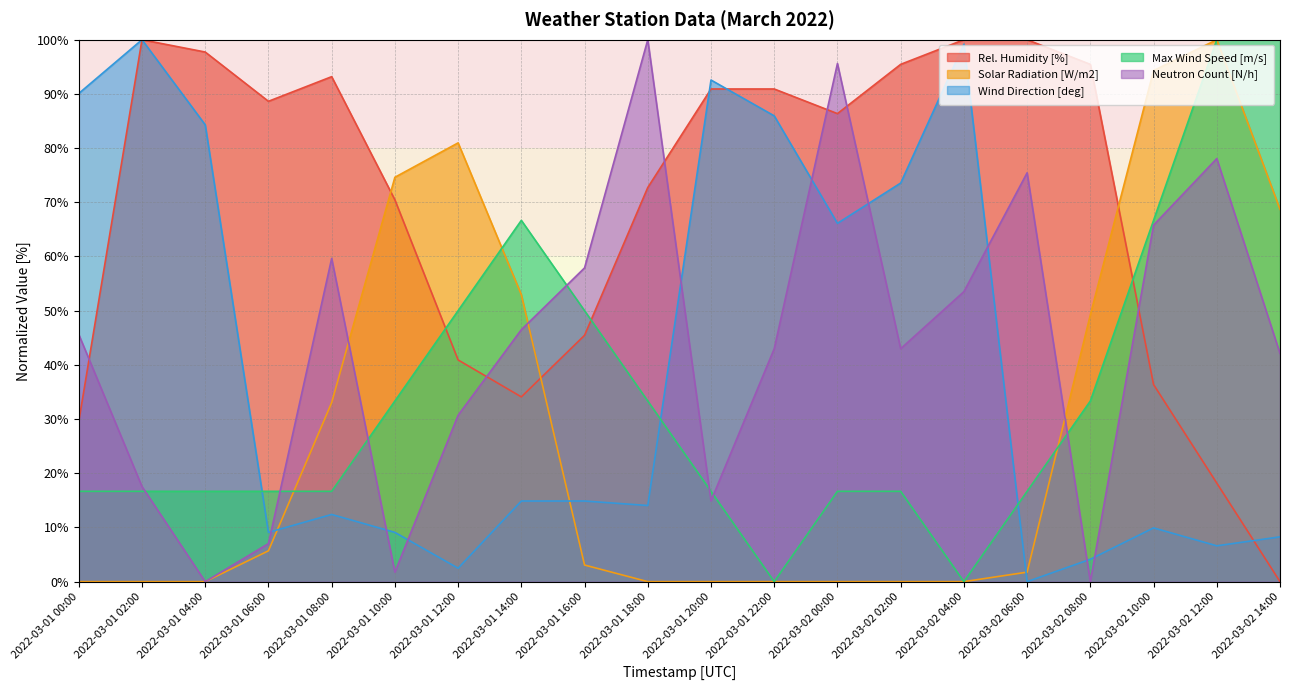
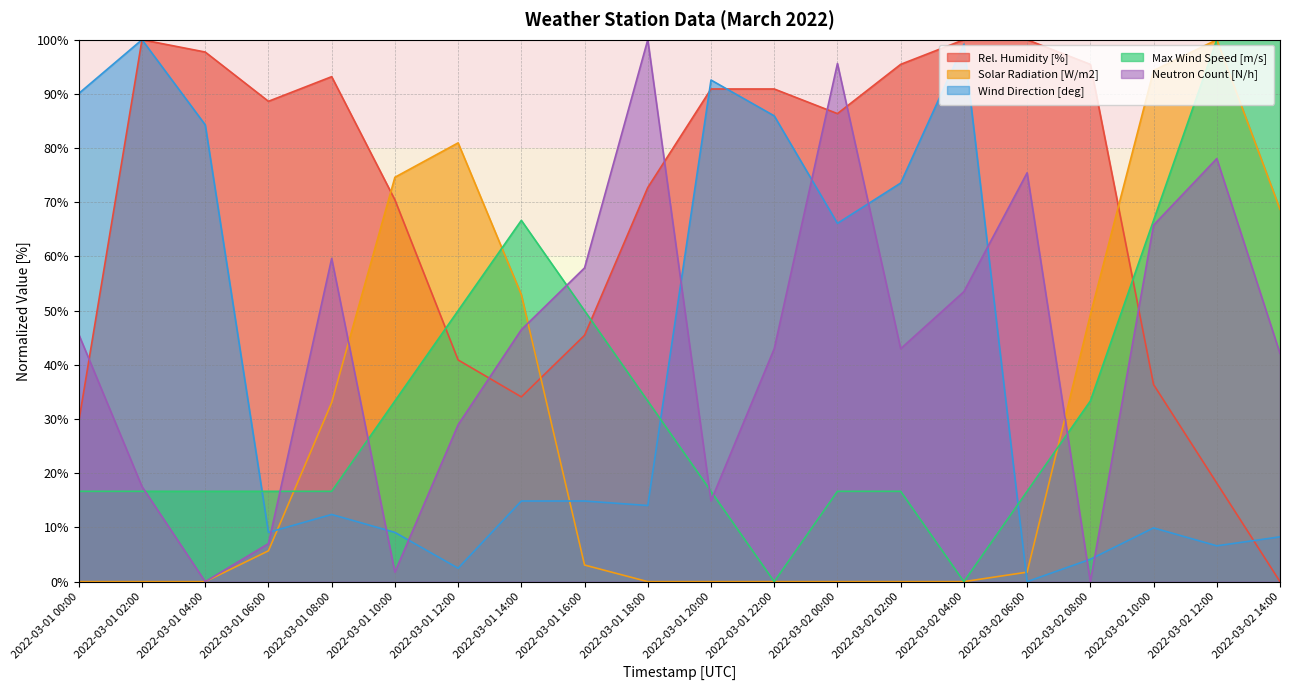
Neutron Count [N/h], 2022-03-01 12:00: 31% -> 29%
